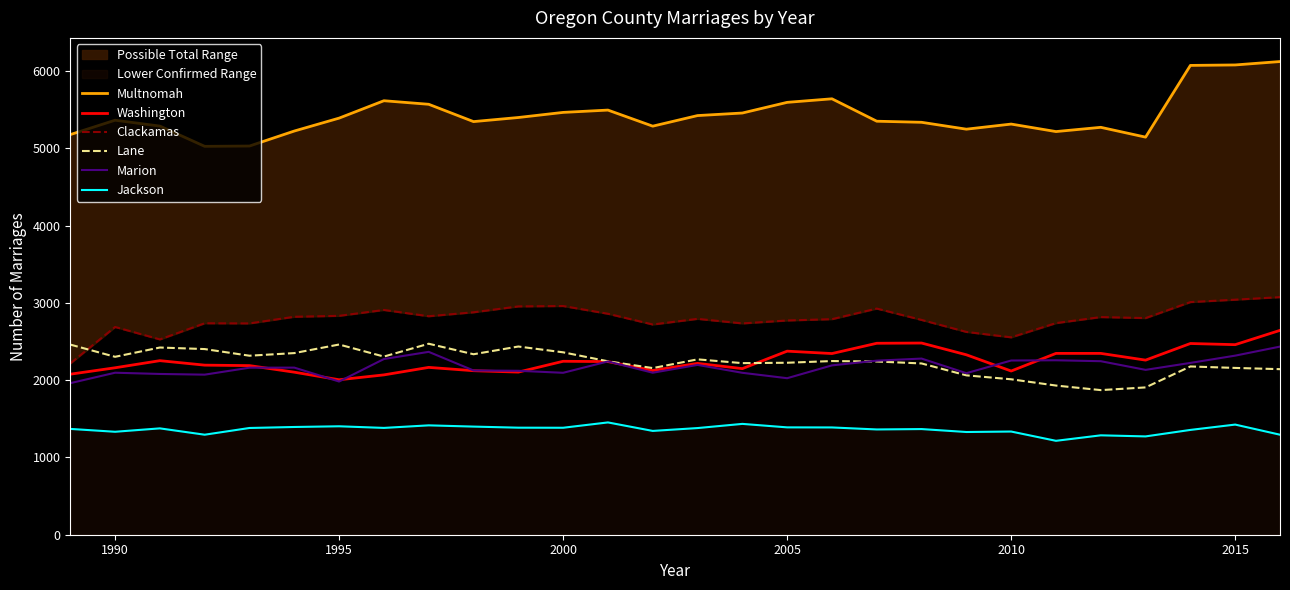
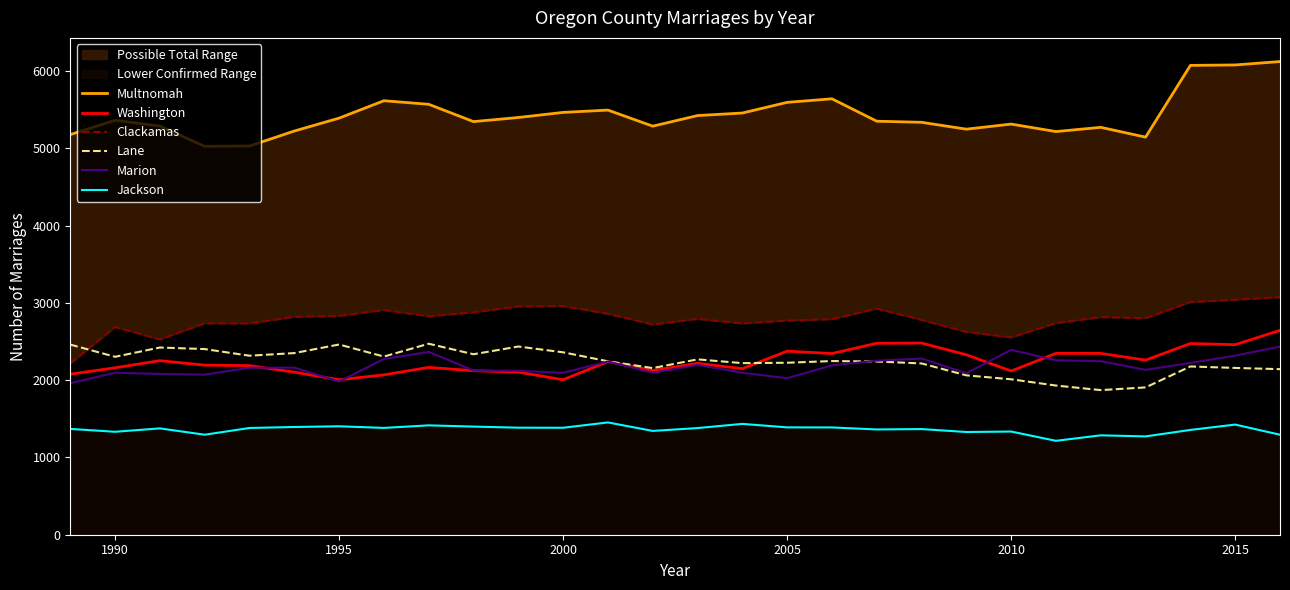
Washington, 2000: 2200 -> 2000
Marion, 2010: 2300 -> 2400
